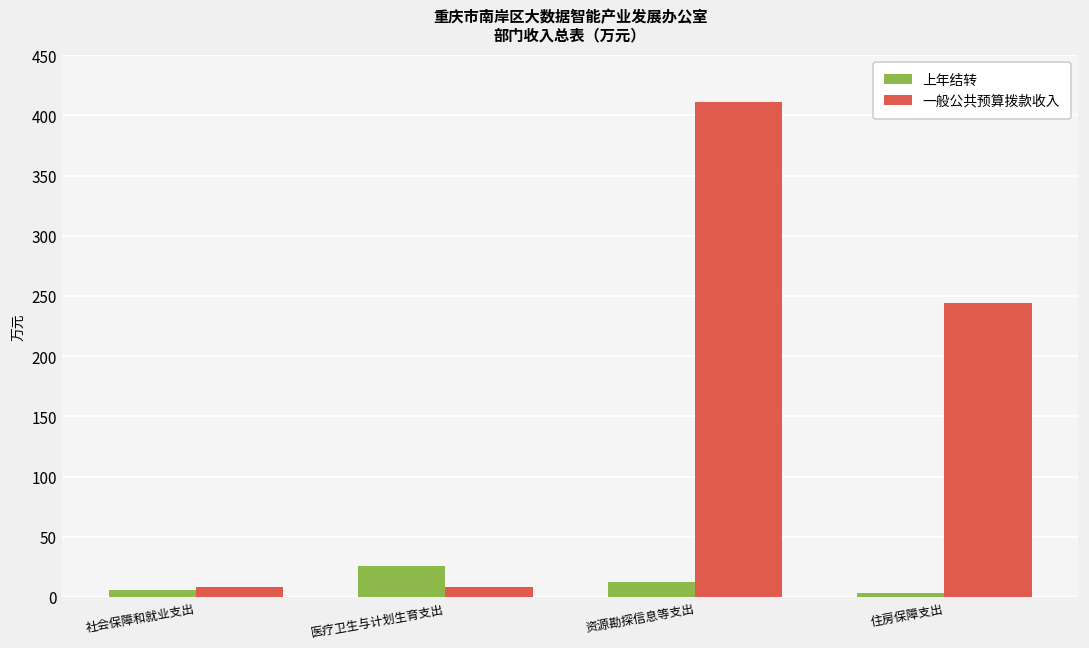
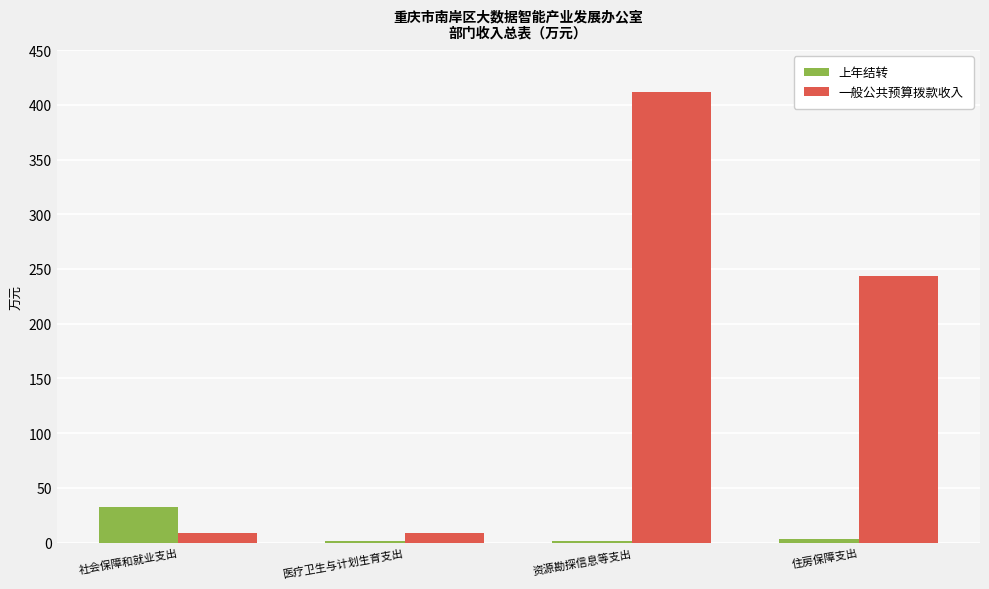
上年结转, 社会保障和就业支出: 6 -> 32
上年结转, 医疗卫生与计划生育支出: 26 -> 2
上年结转, 资源勘探信息等支出: 12 -> 2
